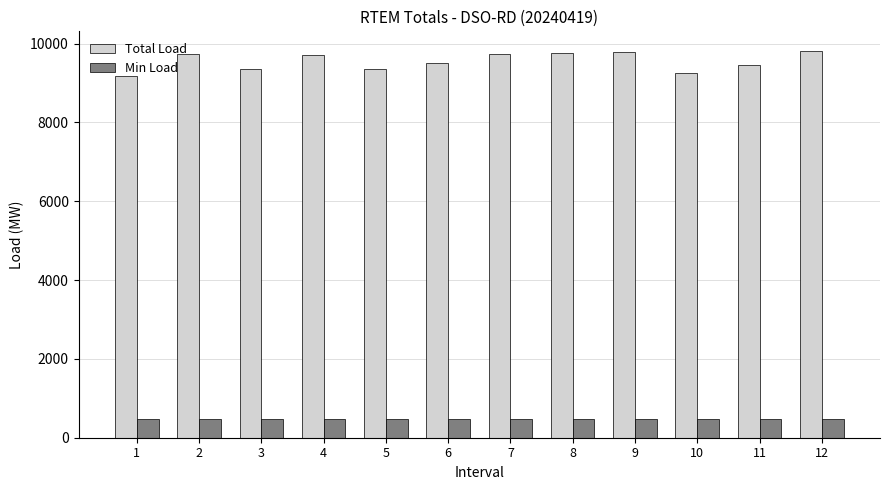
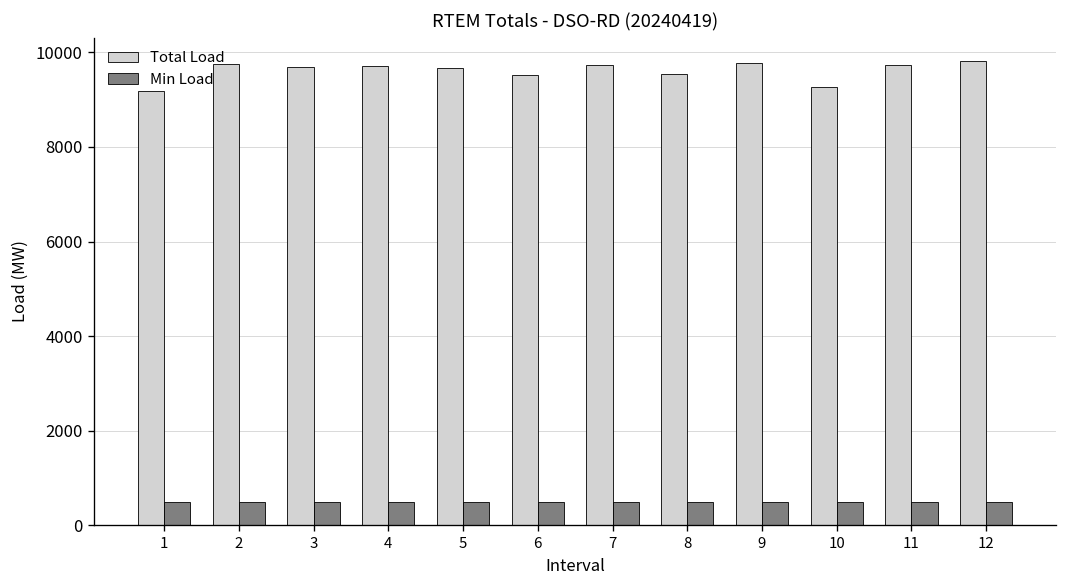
Total Load, 3: 9300 -> 9700
Total Load, 5: 9300 -> 9700
Total Load, 8: 9800 -> 9500
Total Load, 11: 9500 -> 9700
